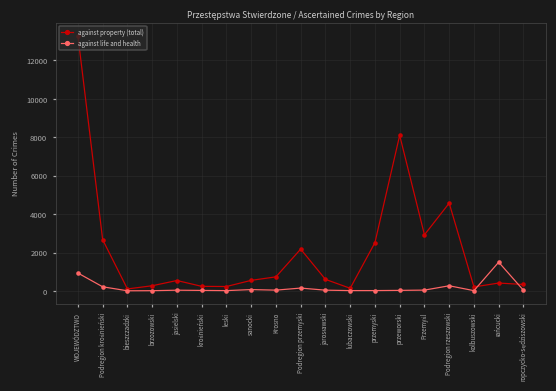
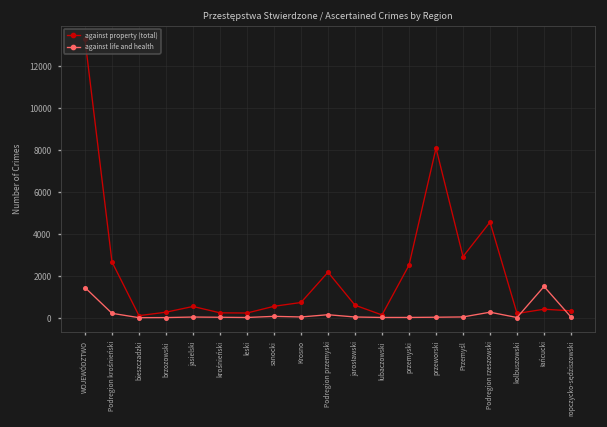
against life and health, WOJEWÓDZTWO: 900 -> 1400
